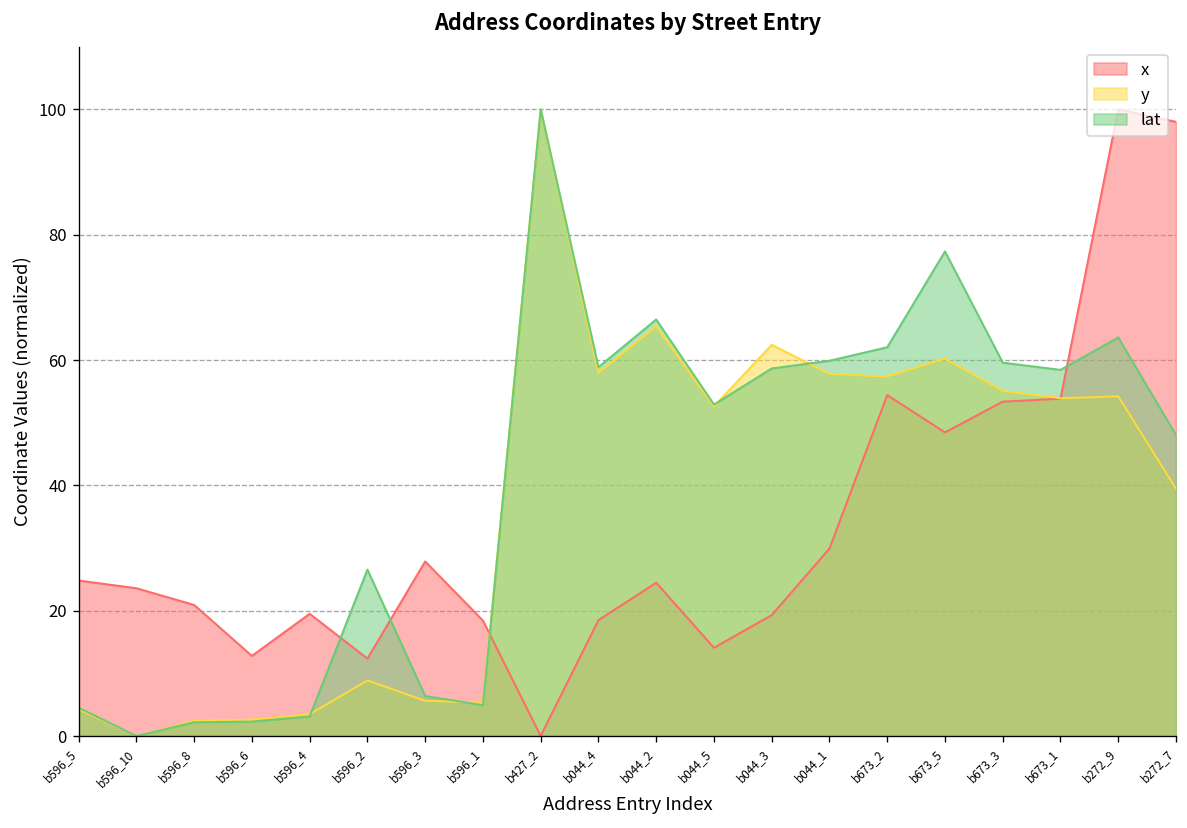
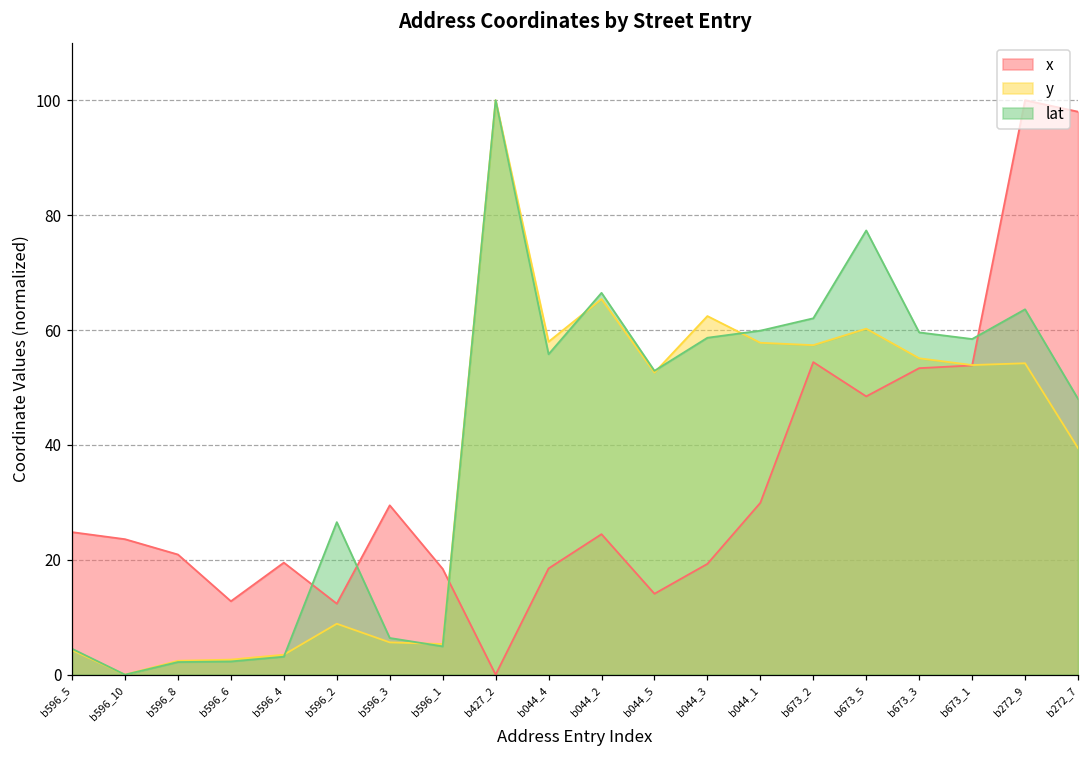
x, b596_3: 28 -> 29
lat, b044_4: 59 -> 56
